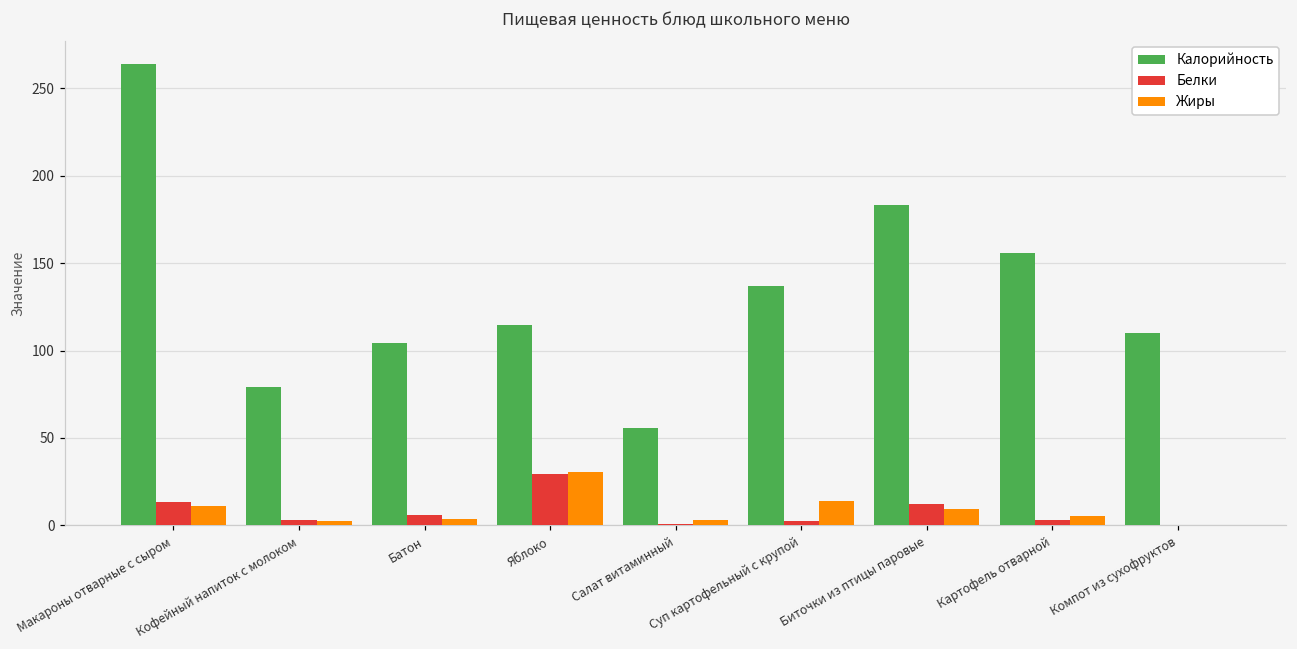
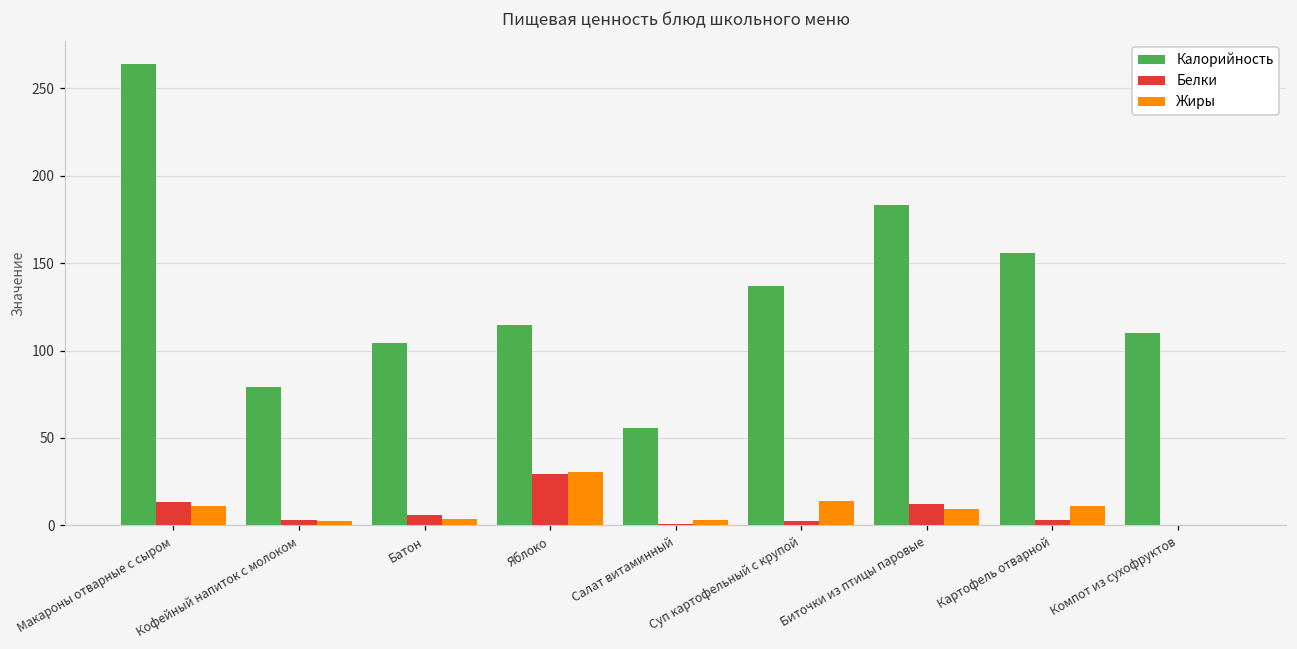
Жиры, Картофель отварной: 6 -> 11
